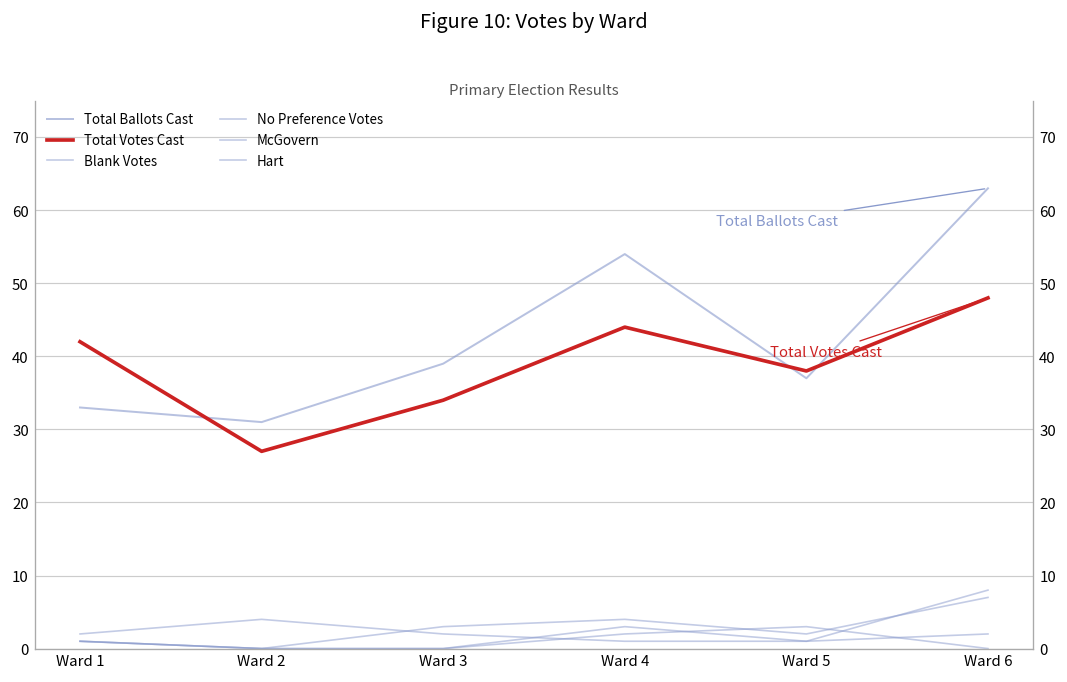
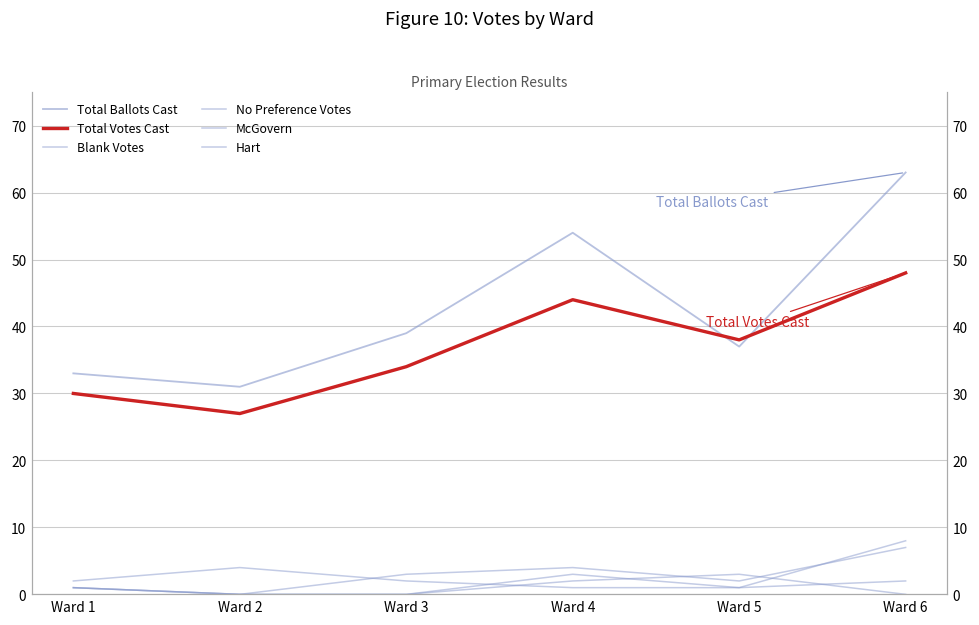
Total Votes Cast, Ward 1: 42 -> 30
